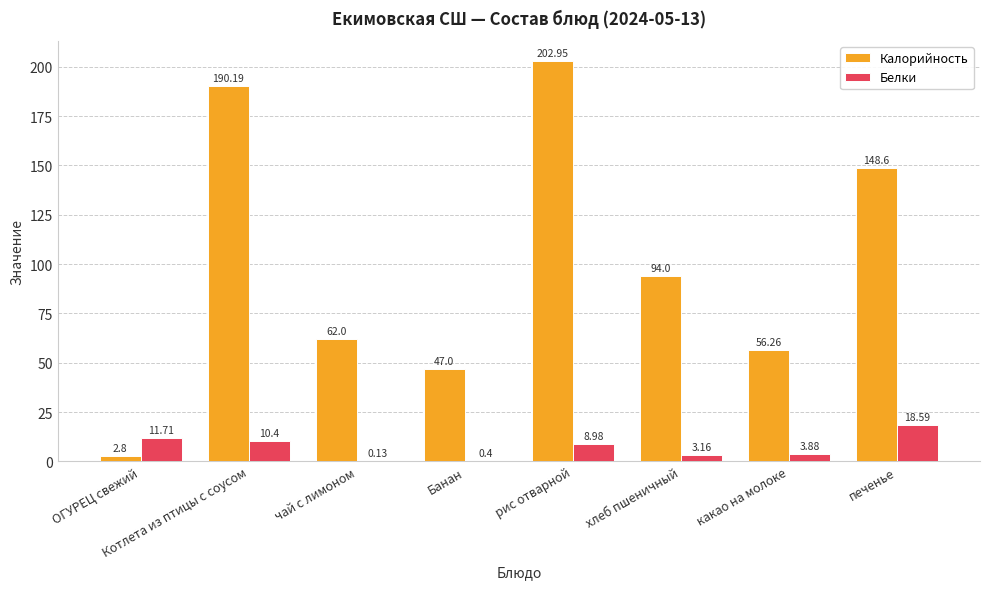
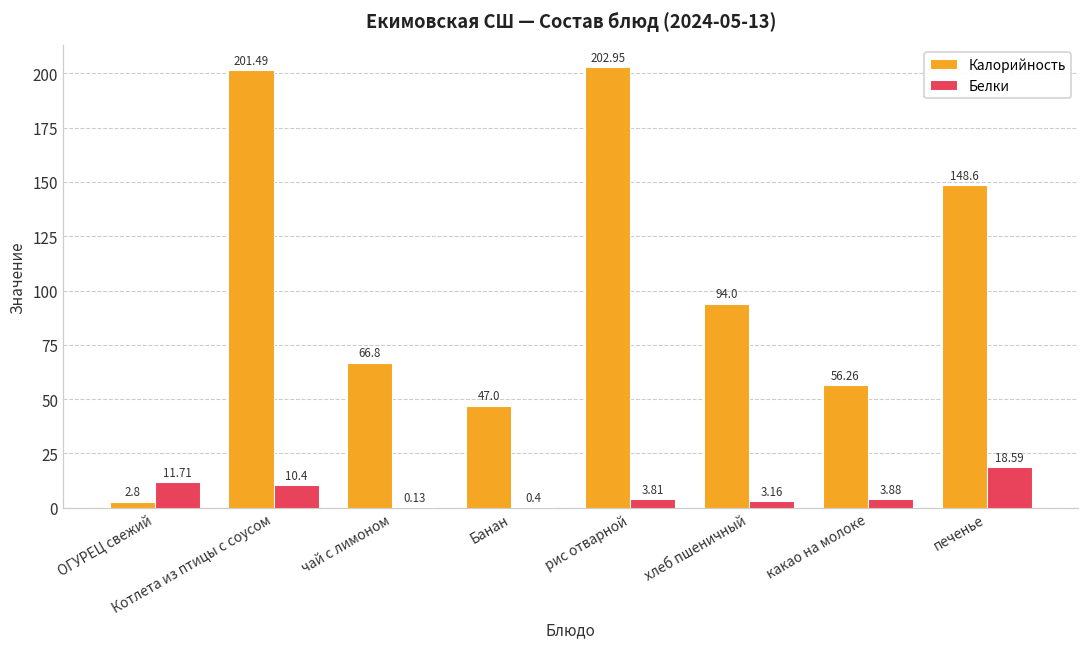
Калорийность, Котлета из птицы с соусом: 190.19 -> 201.49
Калорийность, чай с лимоном: 62.0 -> 66.8
Белки, рис отварной: 8.98 -> 3.81
